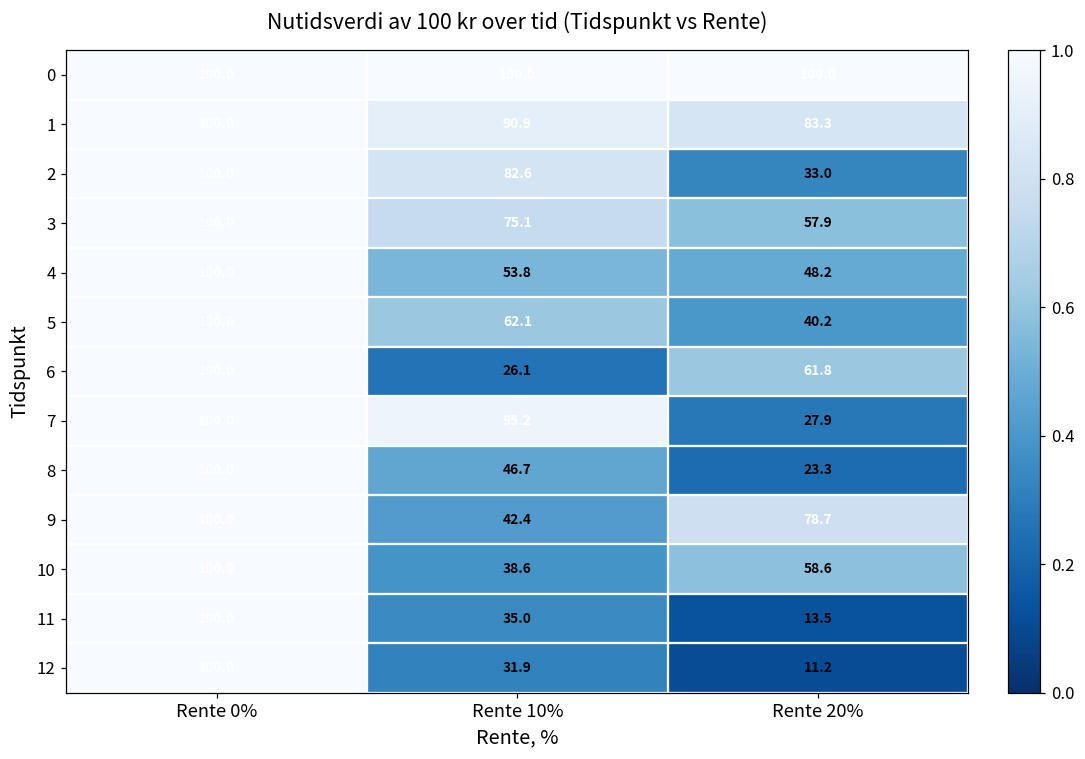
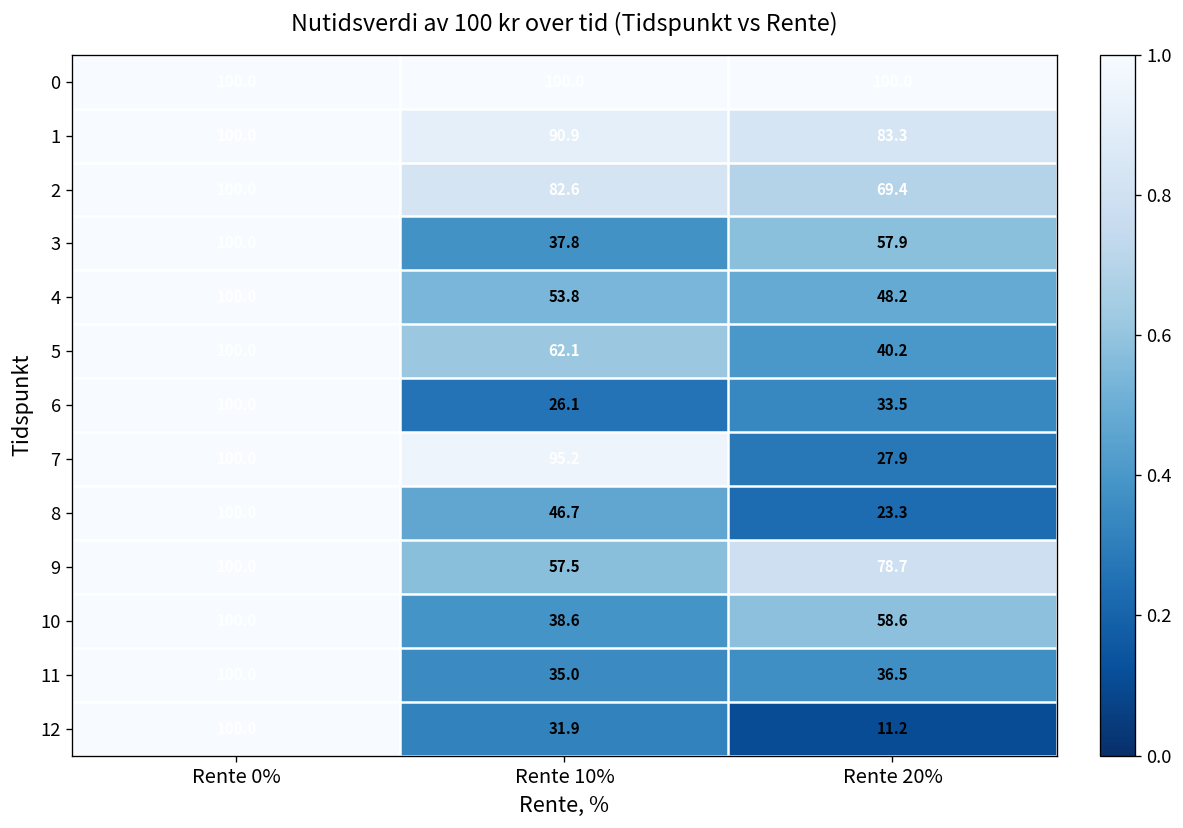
2, Rente 20%: 33.0 -> 69.4
3, Rente 10%: 75.1 -> 37.8
6, Rente 20%: 61.8 -> 33.5
9, Rente 10%: 42.4 -> 57.5
11, Rente 20%: 13.5 -> 36.5
